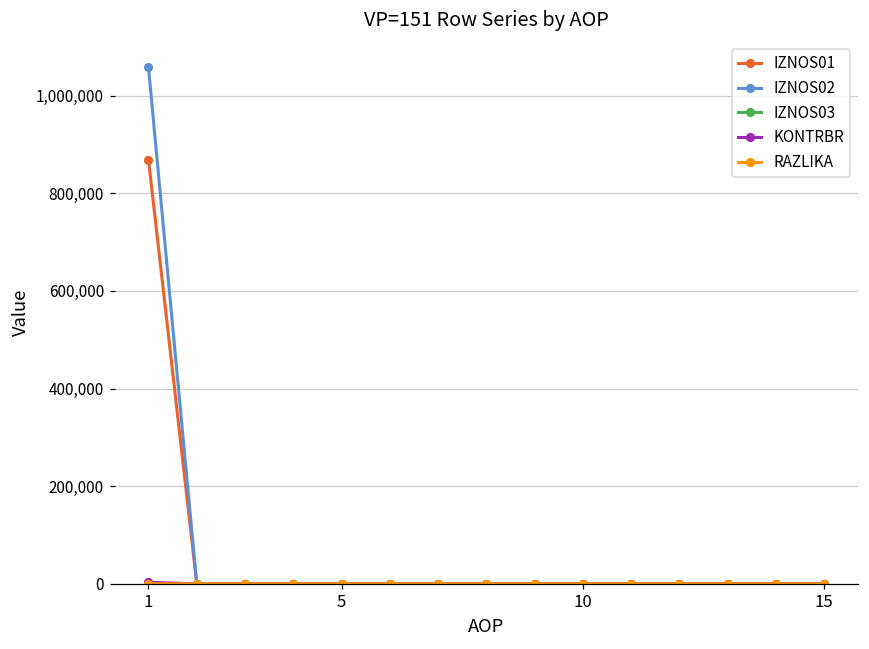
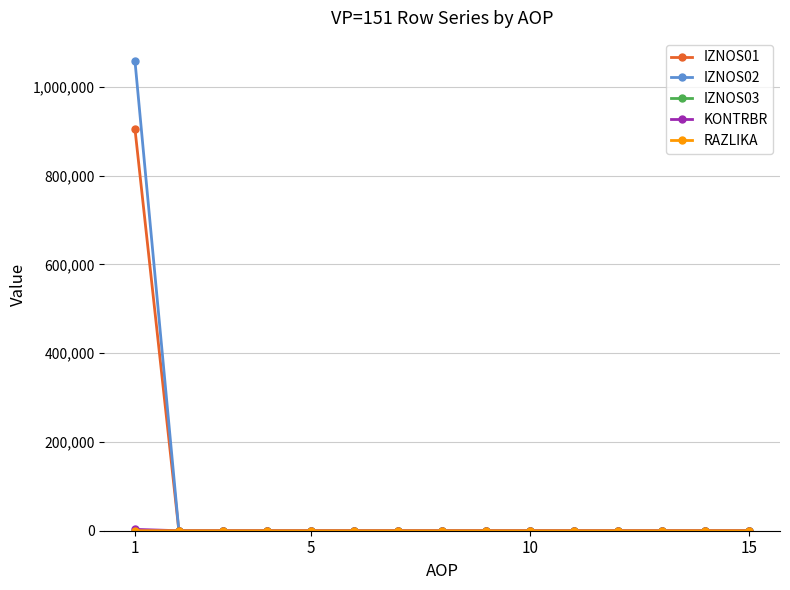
IZNOS01, 1: 870,000 -> 900,000
